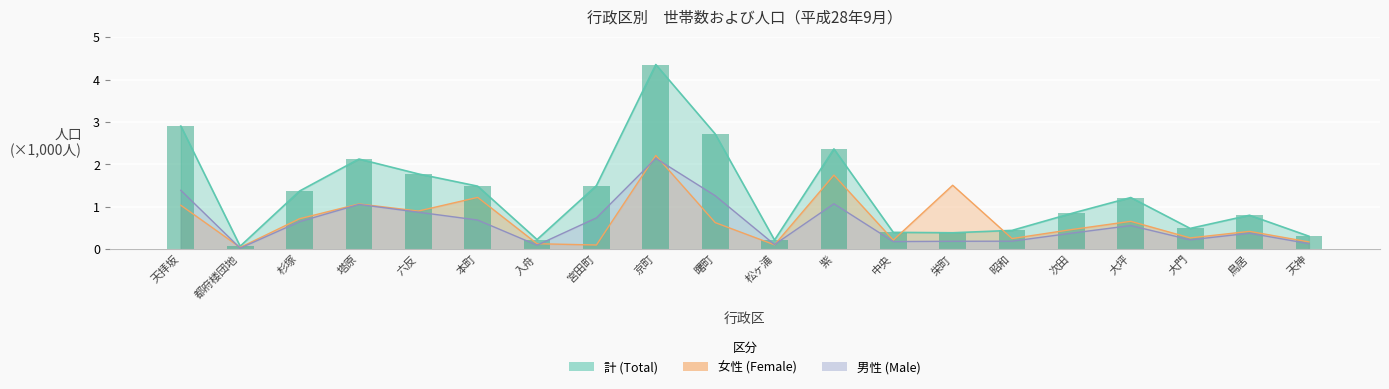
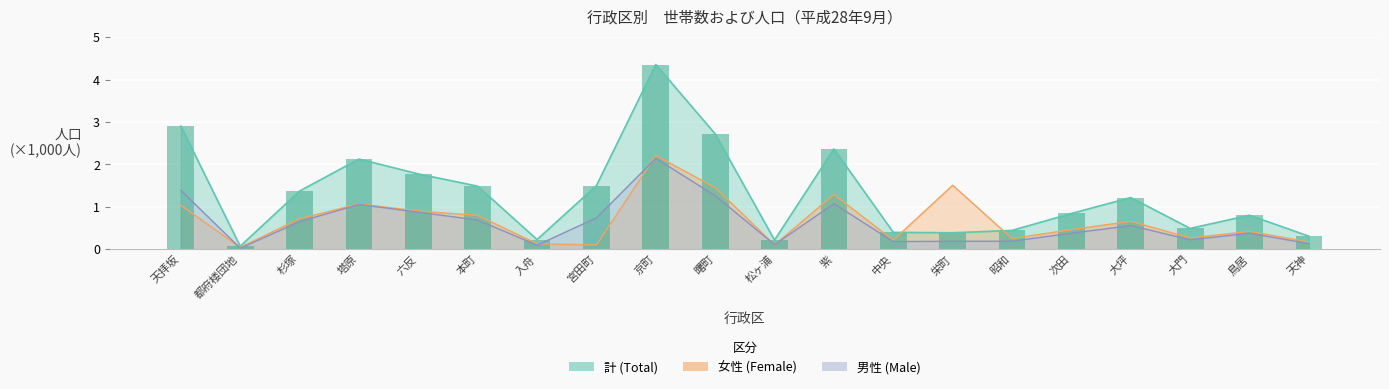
女性 (Female), 本町: 1.2 -> 0.8
女性 (Female), 曙町: 0.6 -> 1.5
女性 (Female), 紫: 1.7 -> 1.3
